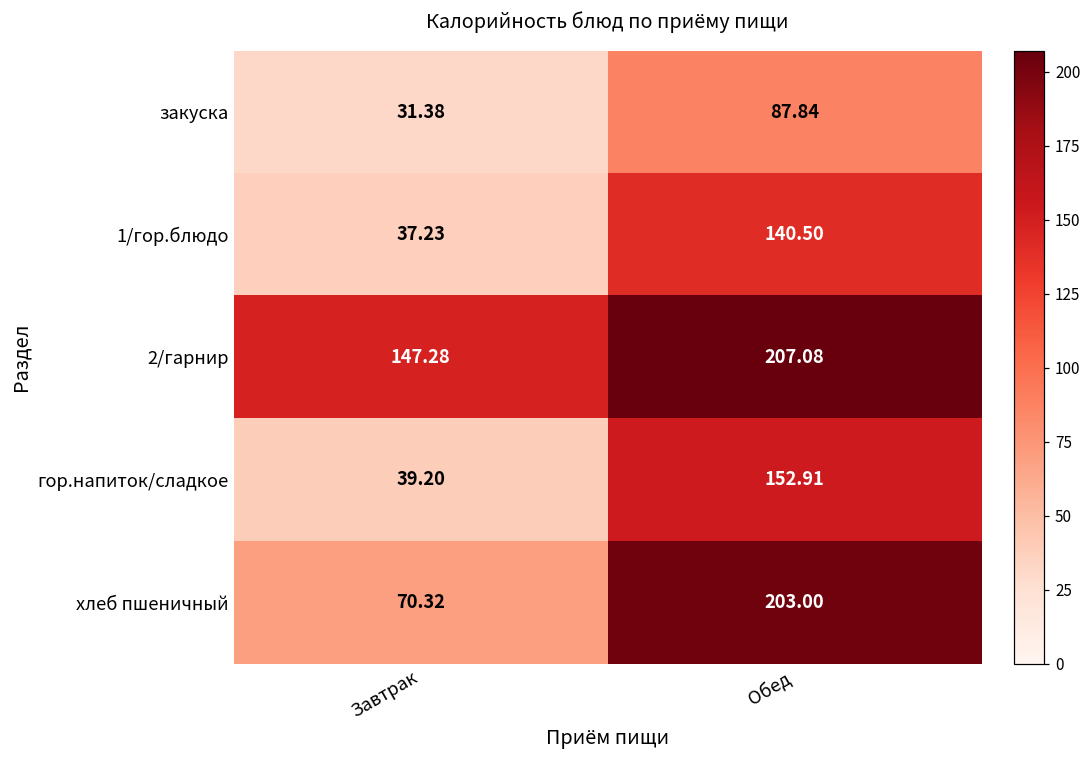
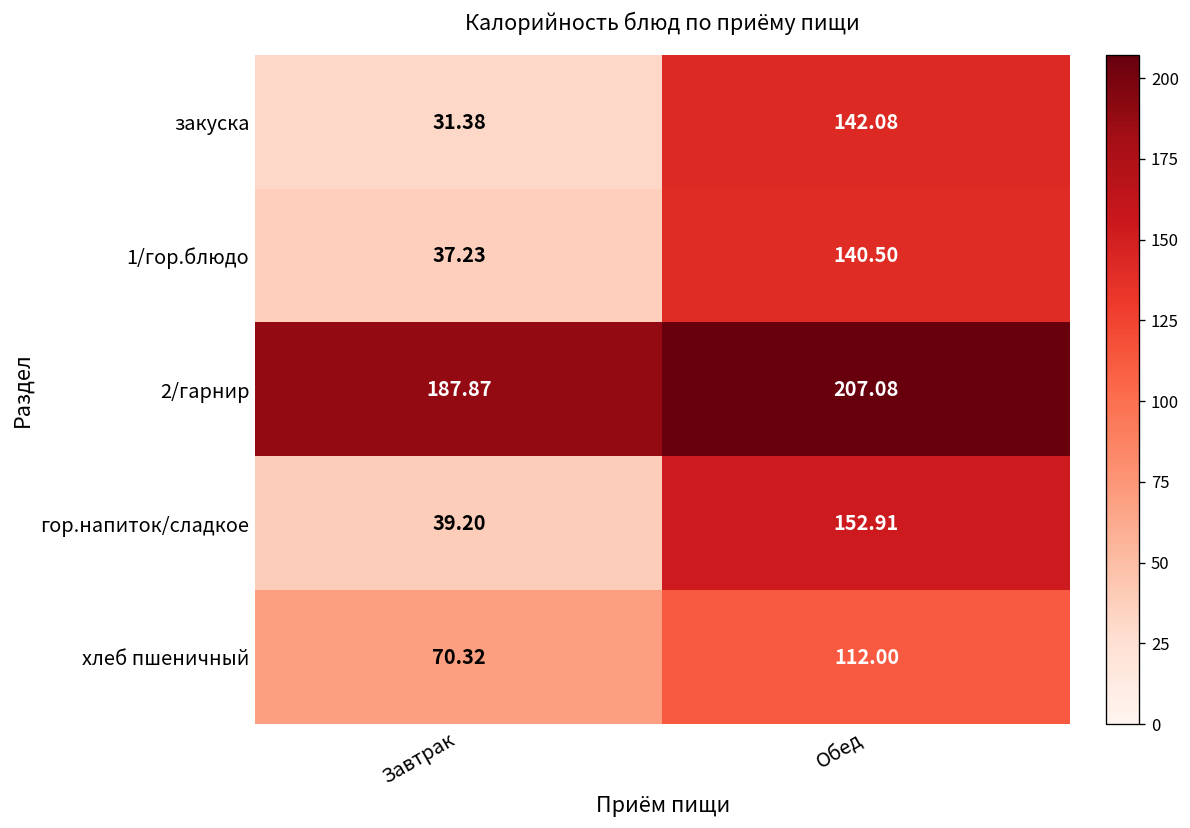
закуска, Обед: 87.84 -> 142.08
2/гарнир, Завтрак: 147.28 -> 187.87
хлеб пшеничный, Обед: 203.00 -> 112.00
